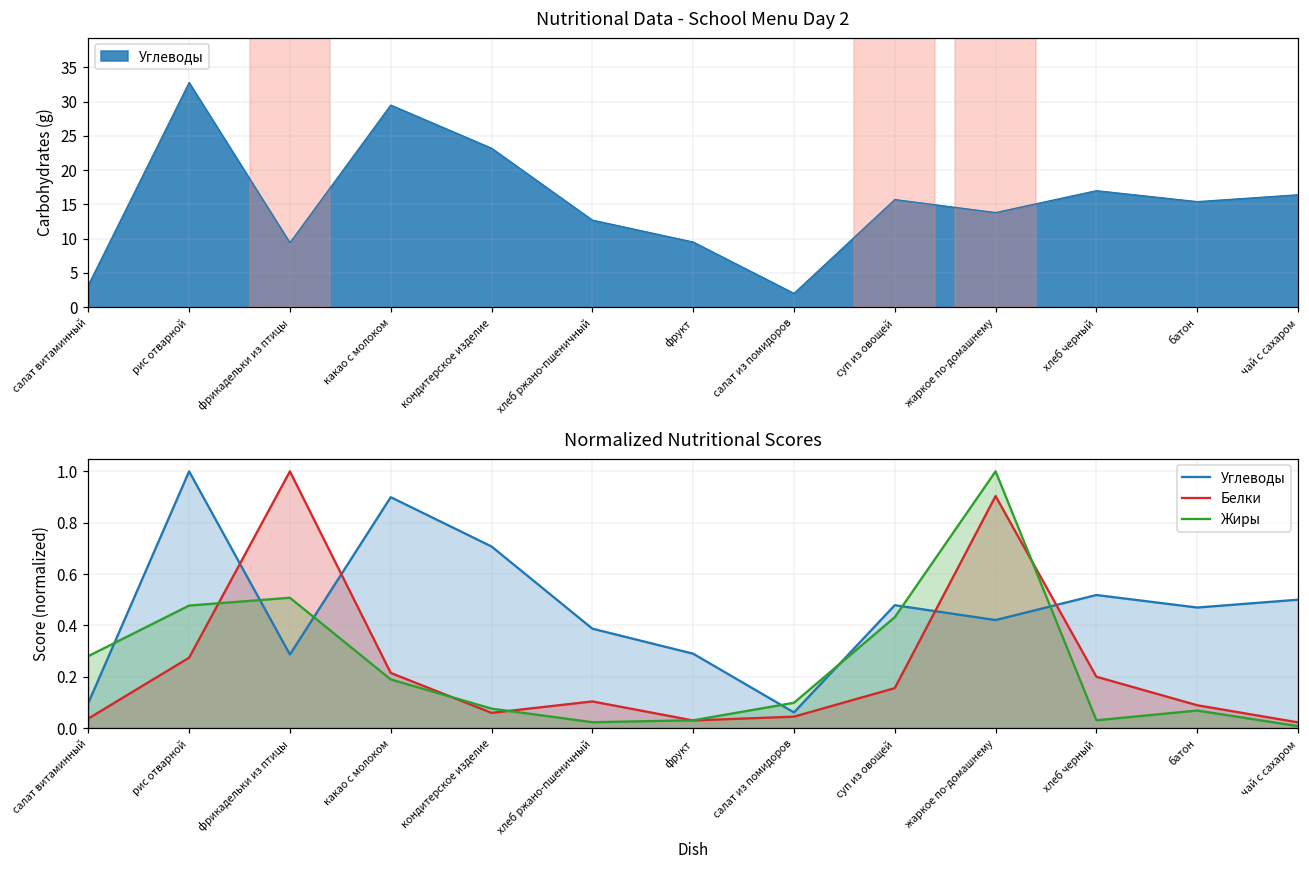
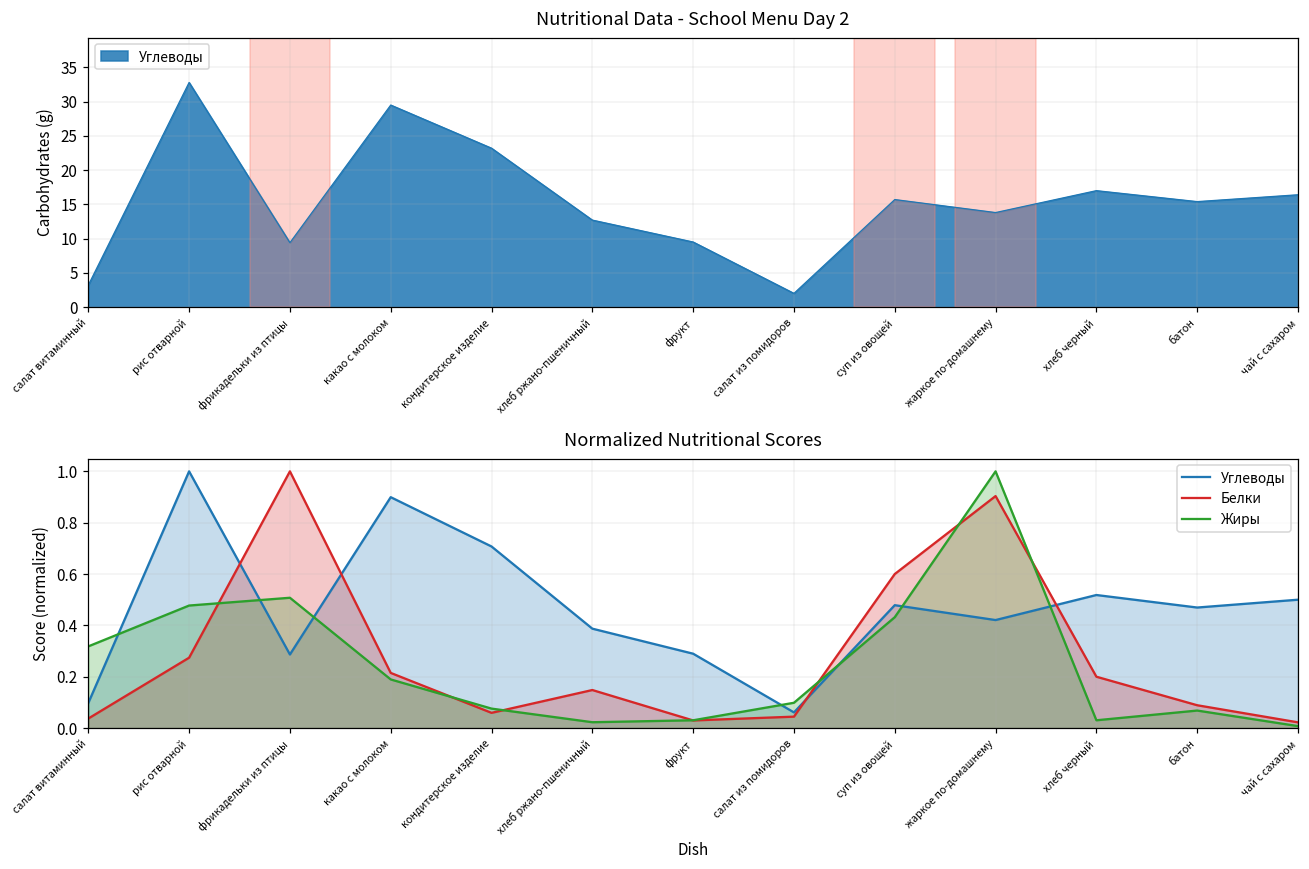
Normalized Nutritional Scores, Жиры, салат витаминный: 0.28 -> 0.32
Normalized Nutritional Scores, Белки, хлеб ржано-пшеничный: 0.10 -> 0.15
Normalized Nutritional Scores, Белки, суп из овощей: 0.16 -> 0.60
